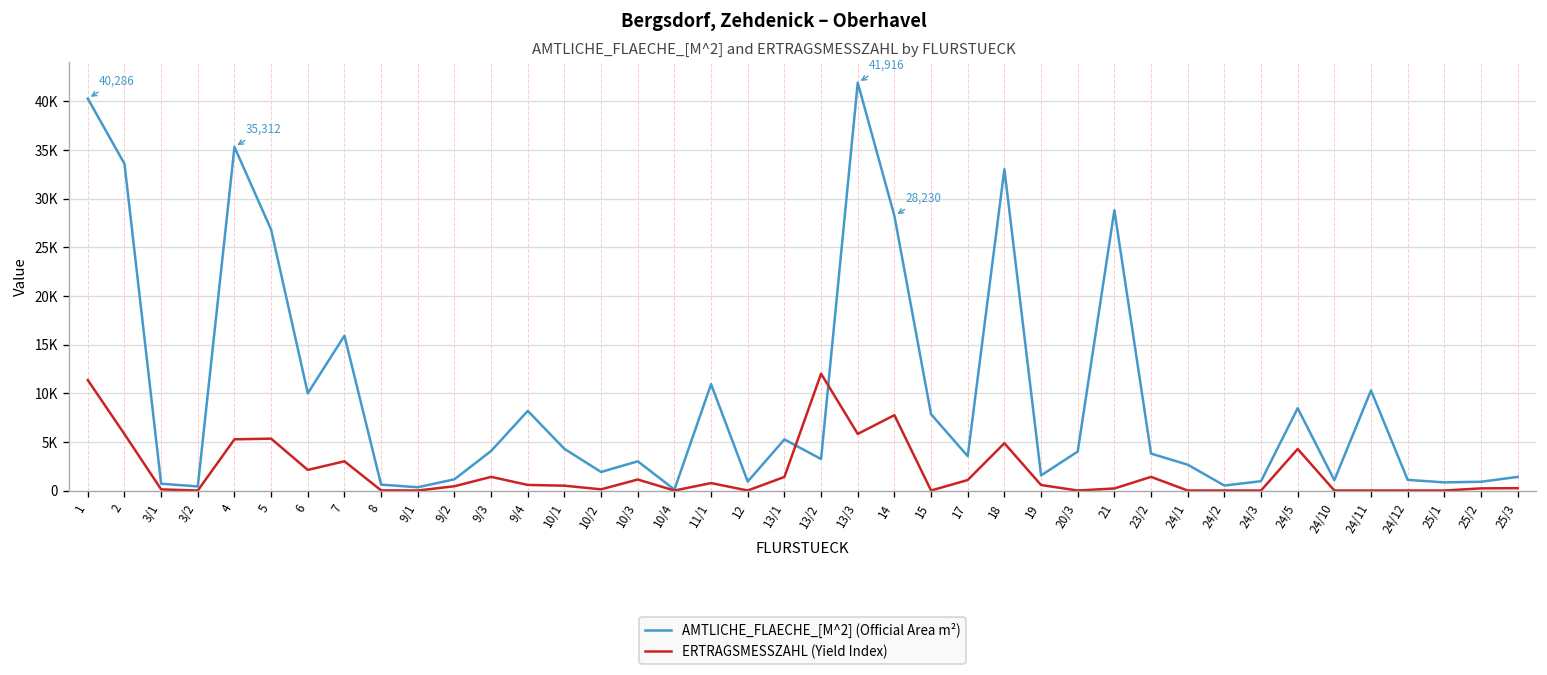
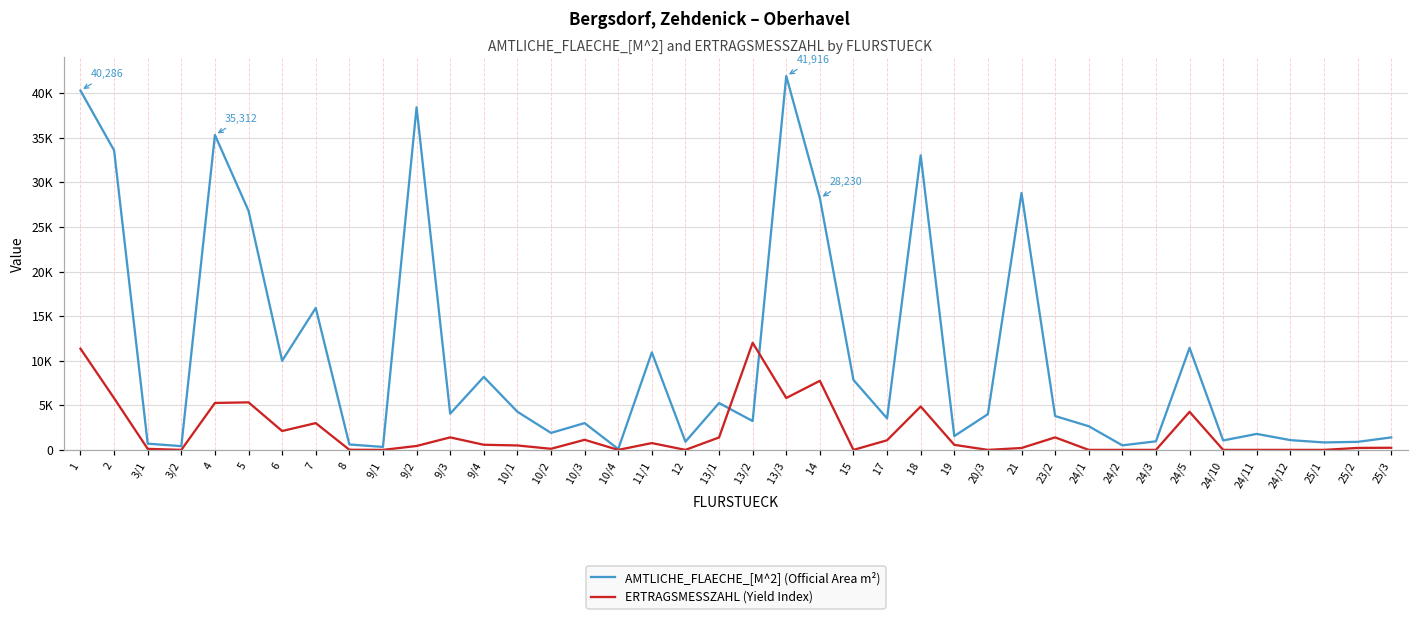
AMTLICHE_FLAECHE_[M^2] (Official Area m²), 9/2: 1000 -> 38000
AMTLICHE_FLAECHE_[M^2] (Official Area m²), 24/5: 8000 -> 11000
AMTLICHE_FLAECHE_[M^2] (Official Area m²), 24/11: 10000 -> 2000
